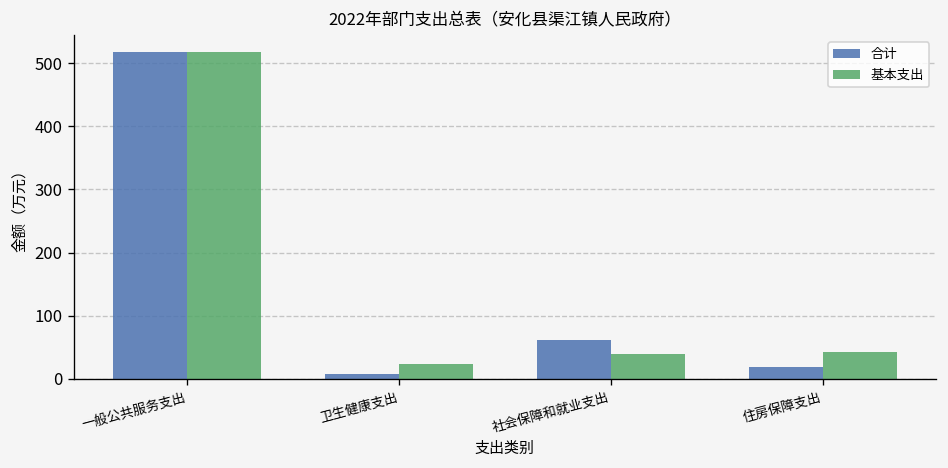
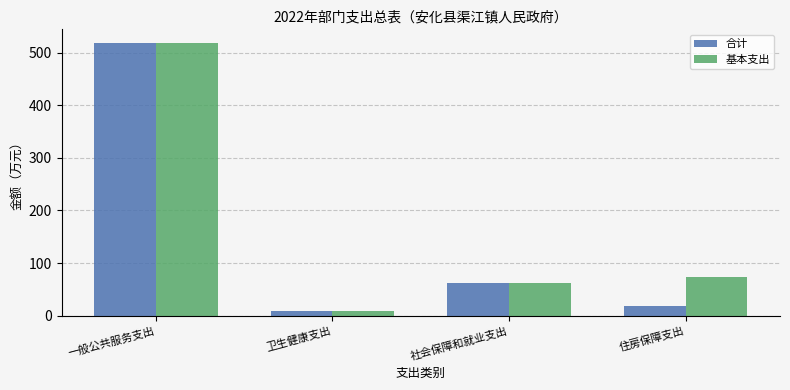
基本支出, 卫生健康支出: 20 -> 10
基本支出, 社会保障和就业支出: 40 -> 60
基本支出, 住房保障支出: 40 -> 70
